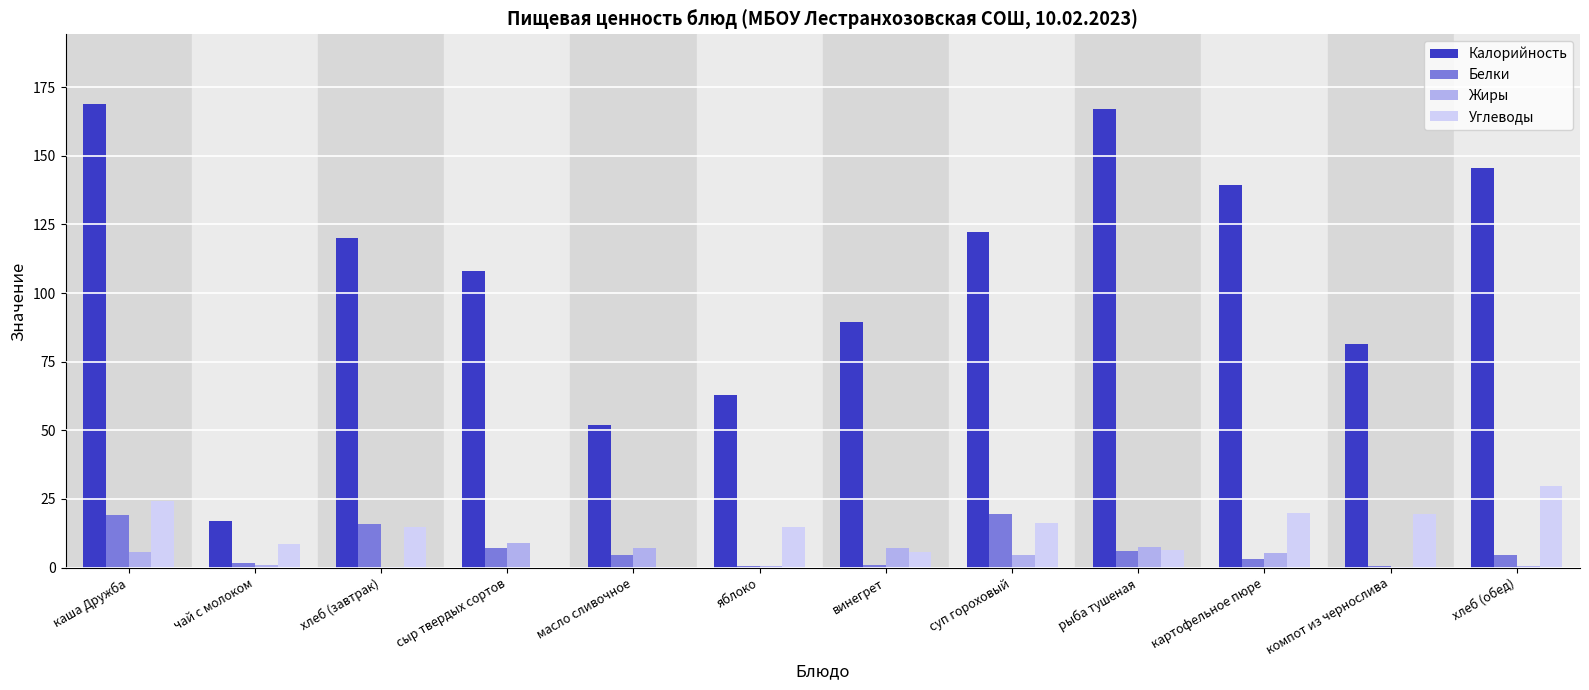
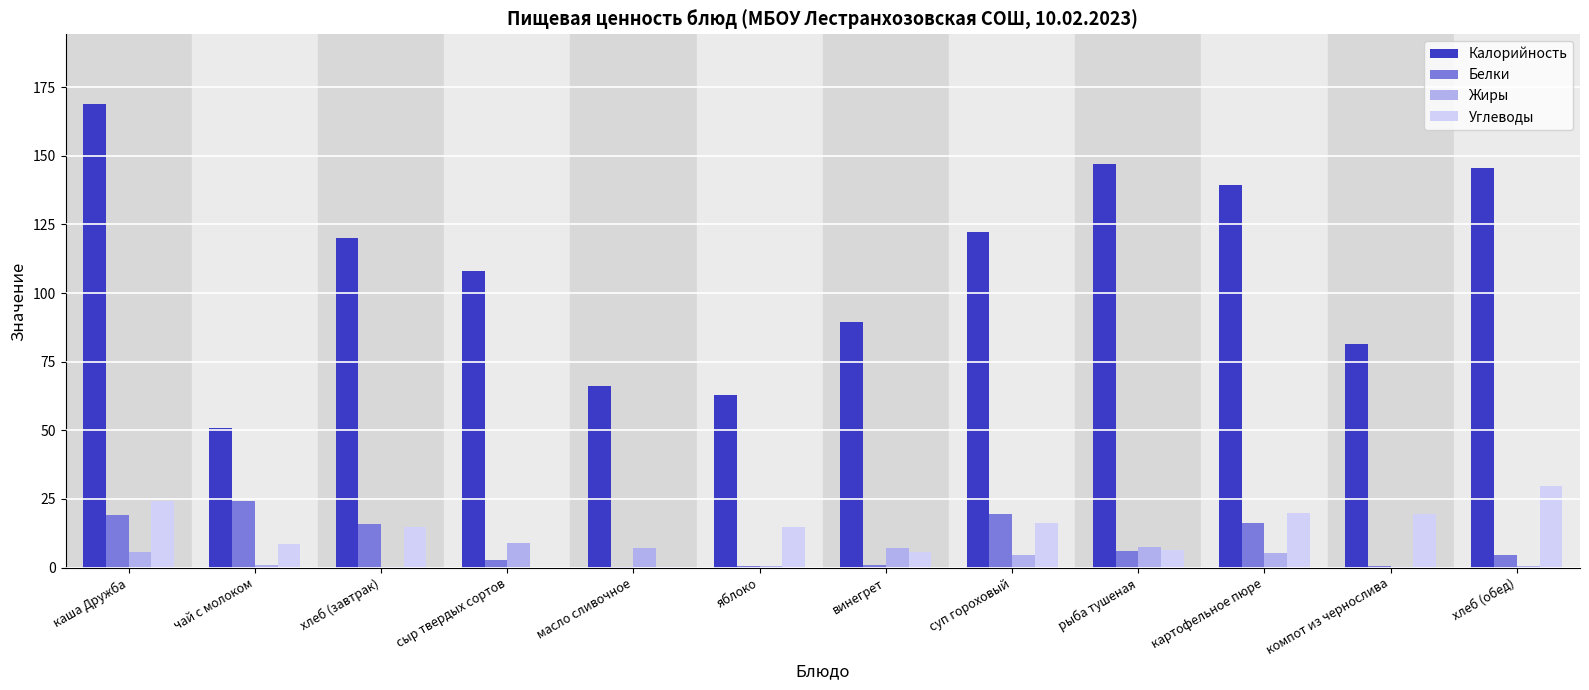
Калорийность, чай с молоком: 17 -> 51
Белки, чай с молоком: 2 -> 24
Белки, сыр твердых сортов: 7 -> 3
Калорийность, масло сливочное: 52 -> 66
Белки, масло сливочное: 5 -> 0
Калорийность, рыба тушеная: 167 -> 147
Белки, картофельное пюре: 3 -> 16
